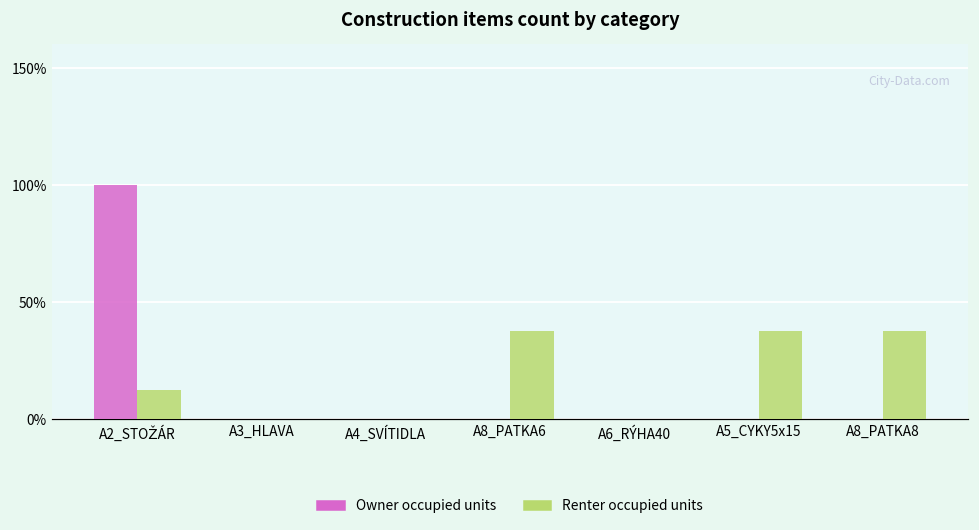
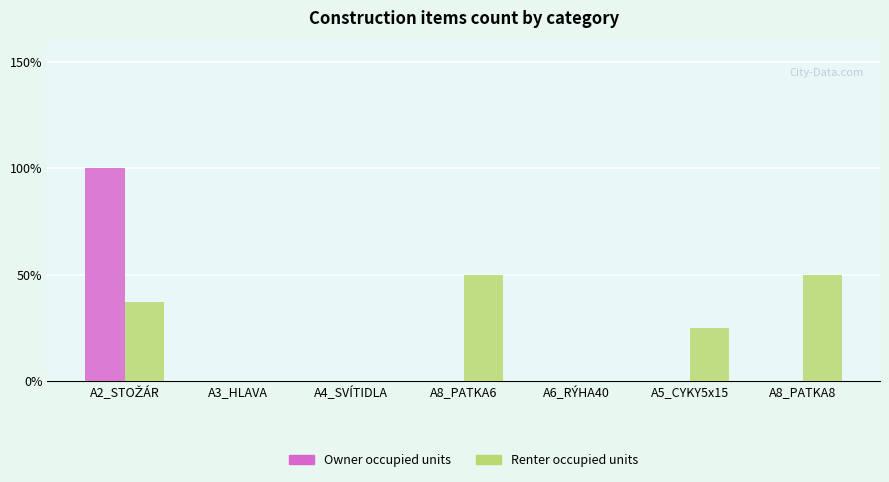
Renter occupied units, A2_STOŽÁR: 13% -> 38%
Renter occupied units, A8_PATKA6: 38% -> 50%
Renter occupied units, A5_CYKY5x15: 38% -> 25%
Renter occupied units, A8_PATKA8: 38% -> 50%
